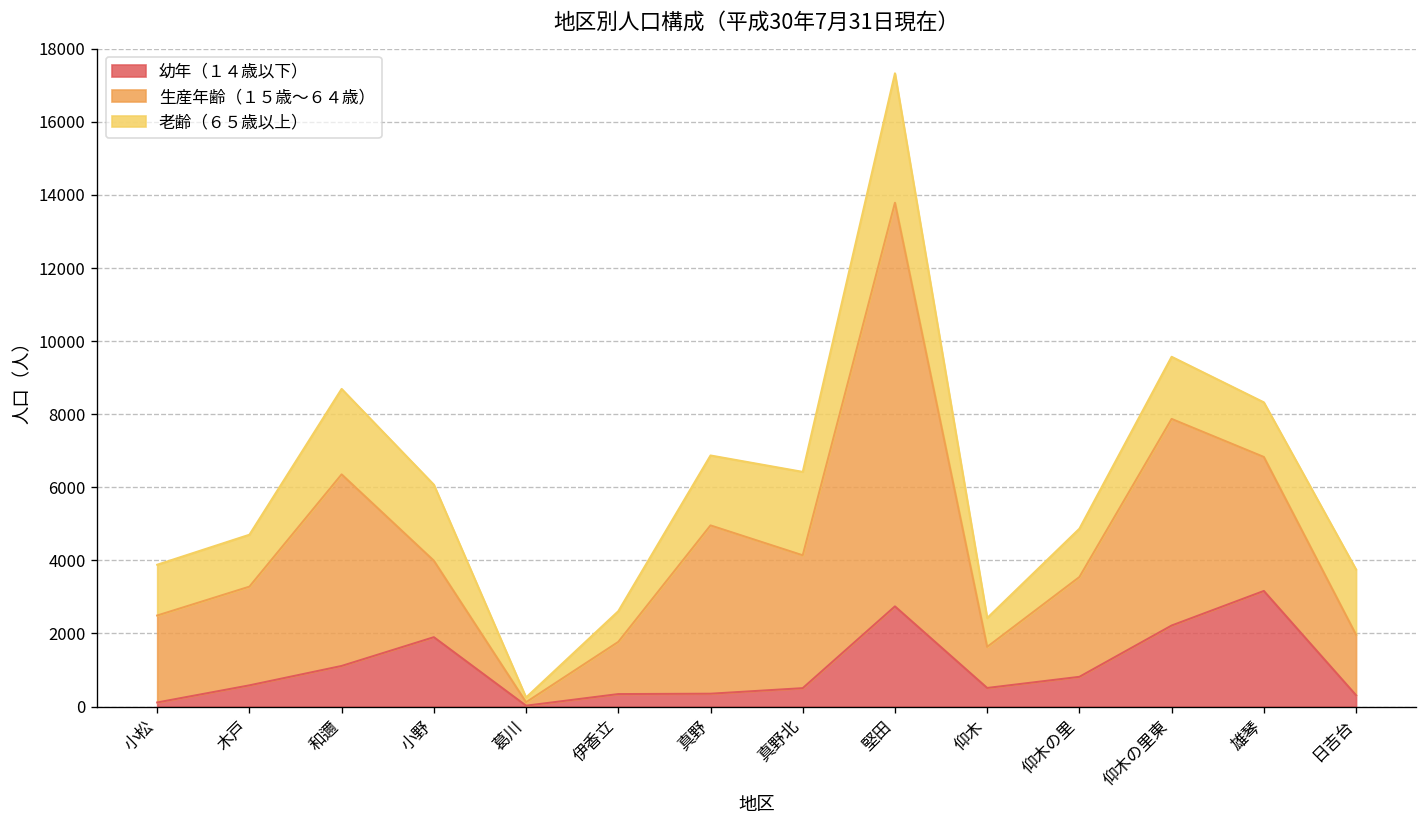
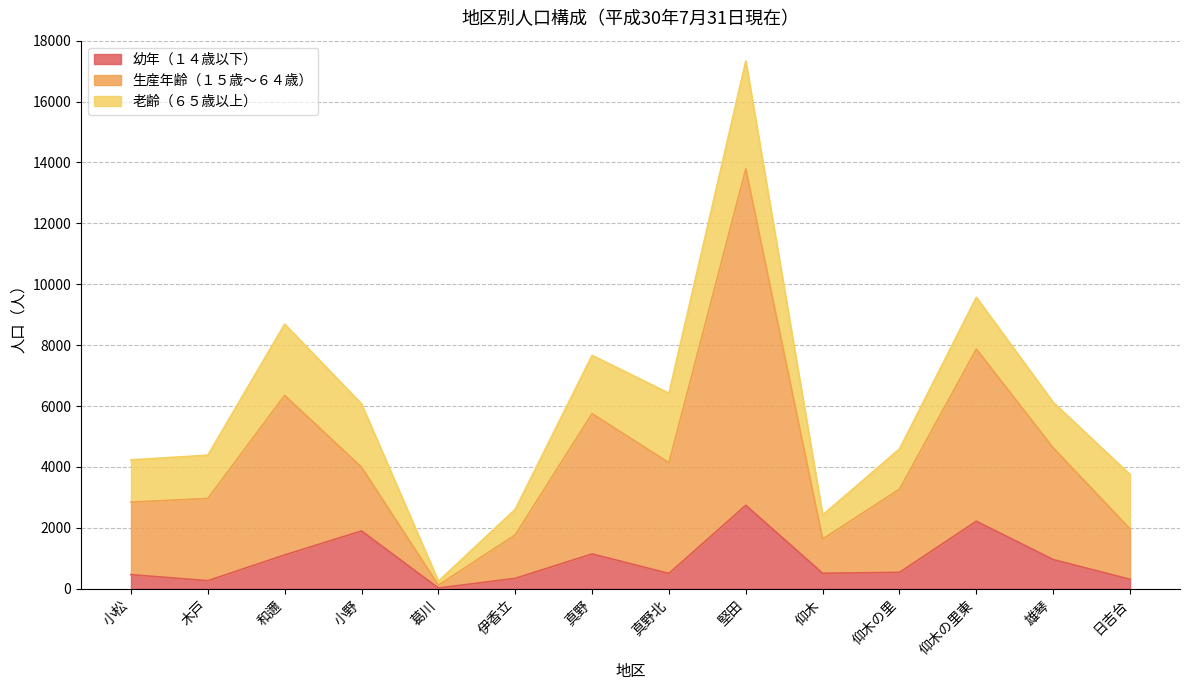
幼年（１４歳以下）, 小松: 100 -> 500
幼年（１４歳以下）, 木戸: 600 -> 300
幼年（１４歳以下）, 真野: 400 -> 1100
幼年（１４歳以下）, 仰木の里: 800 -> 500
幼年（１４歳以下）, 雄琴: 3200 -> 1000
